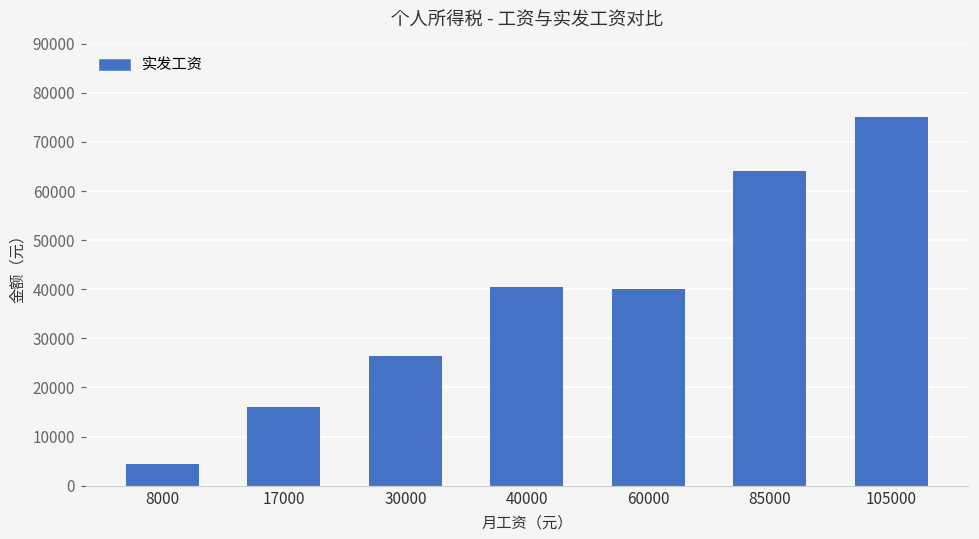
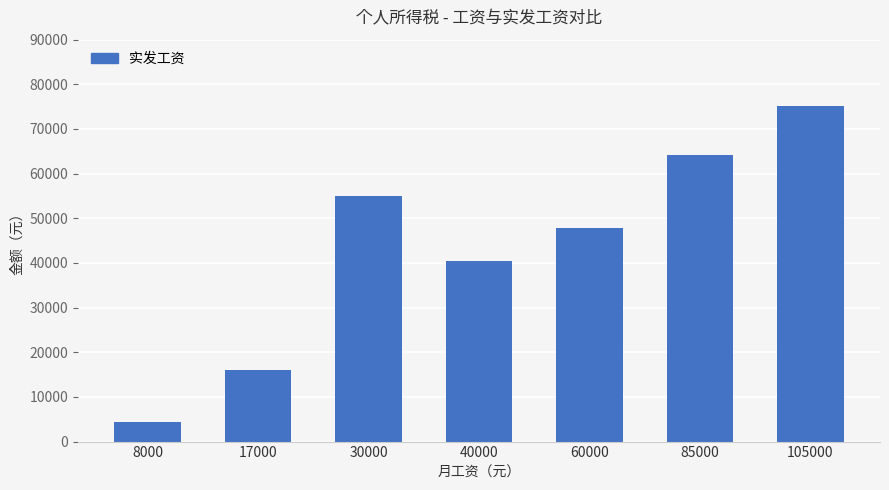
30000: 26000 -> 55000
60000: 40000 -> 48000
